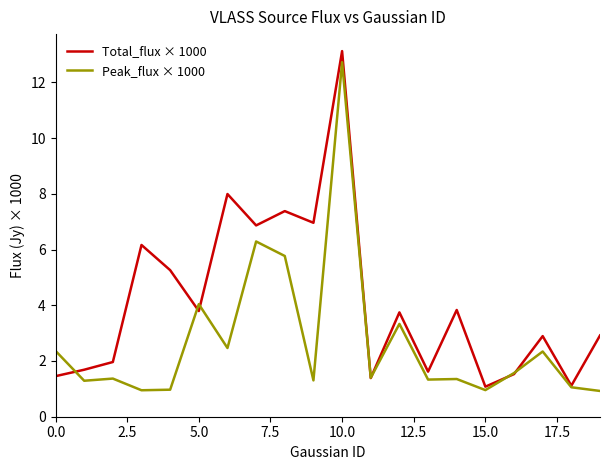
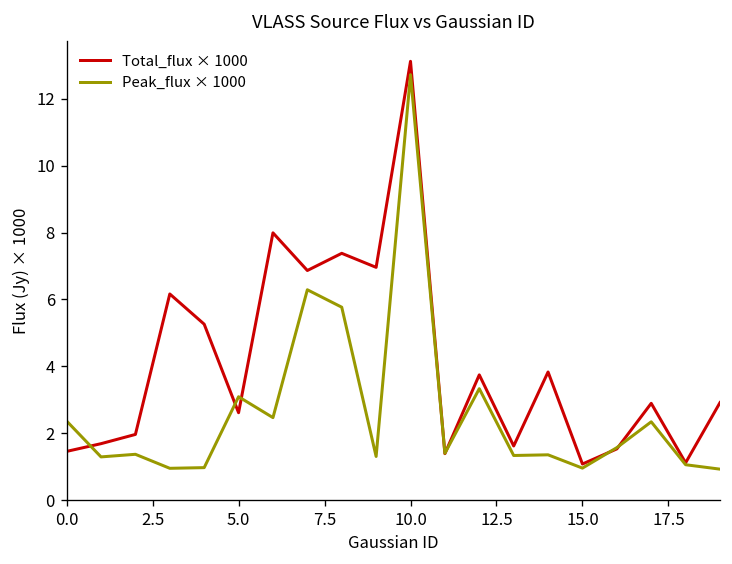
Total_flux × 1000, 5.0: 3.8 -> 2.6
Peak_flux × 1000, 5.0: 4.0 -> 3.1
